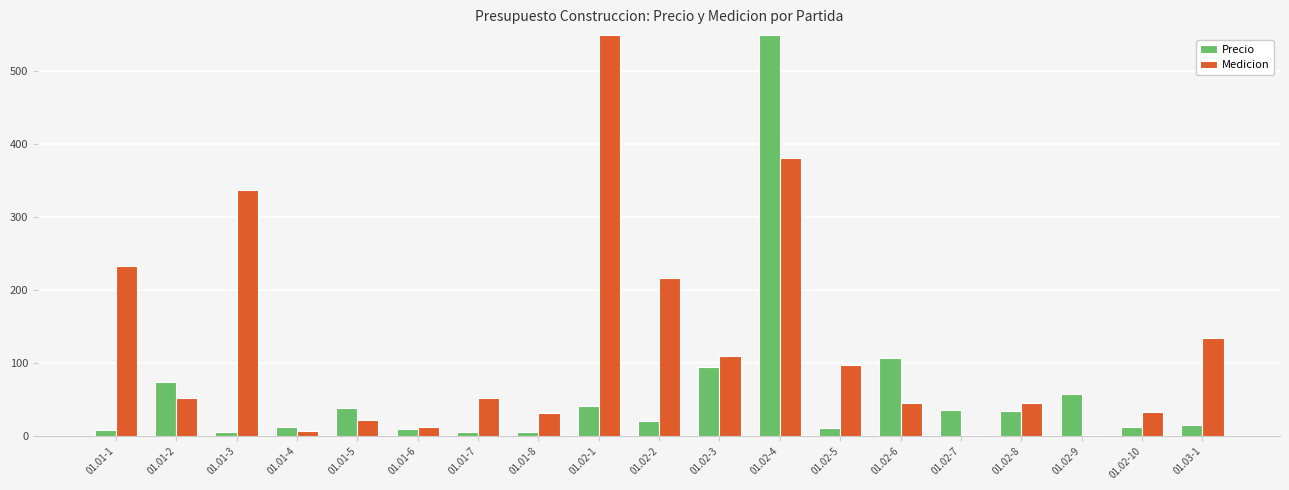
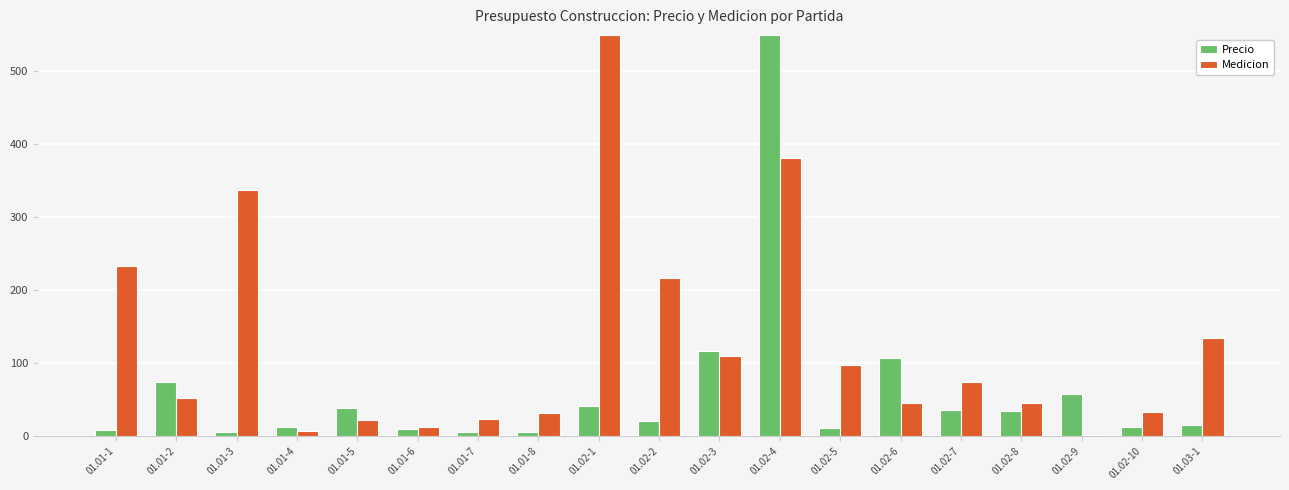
Medicion, 01.01-7: 50 -> 20
Precio, 01.02-3: 90 -> 120
Medicion, 01.02-7: 0 -> 70
